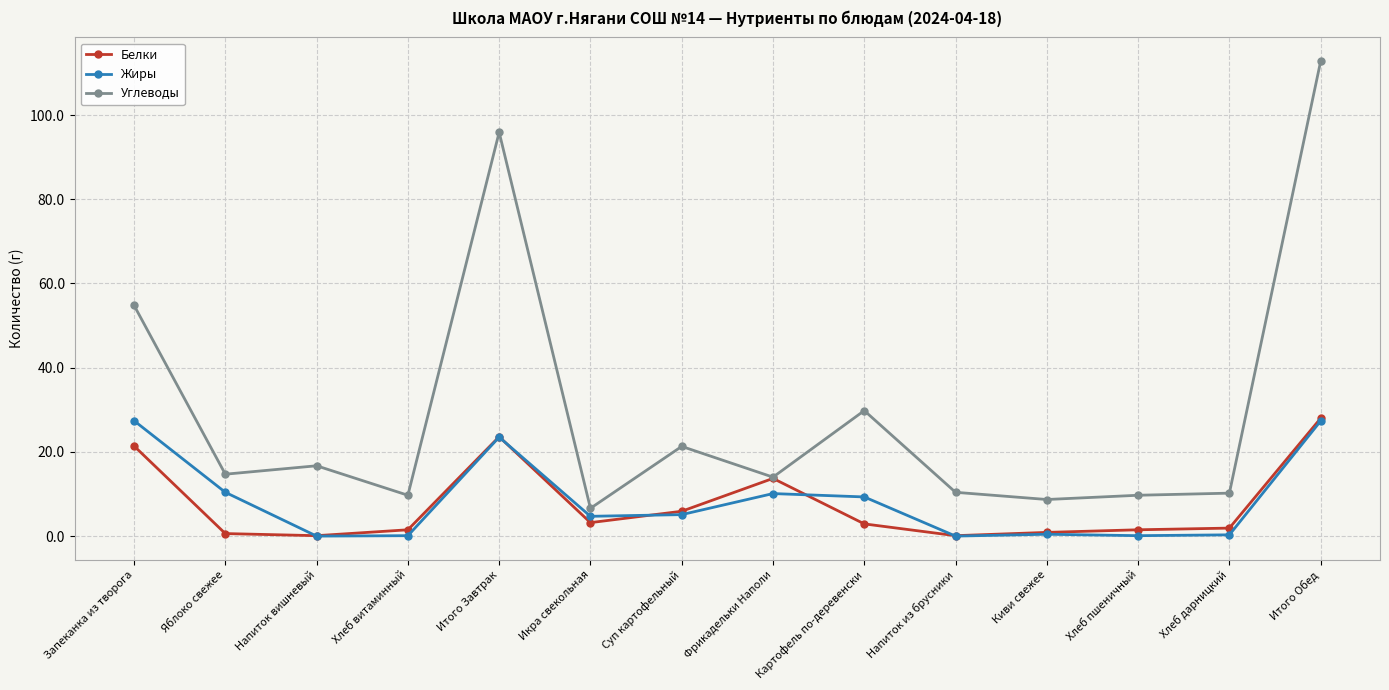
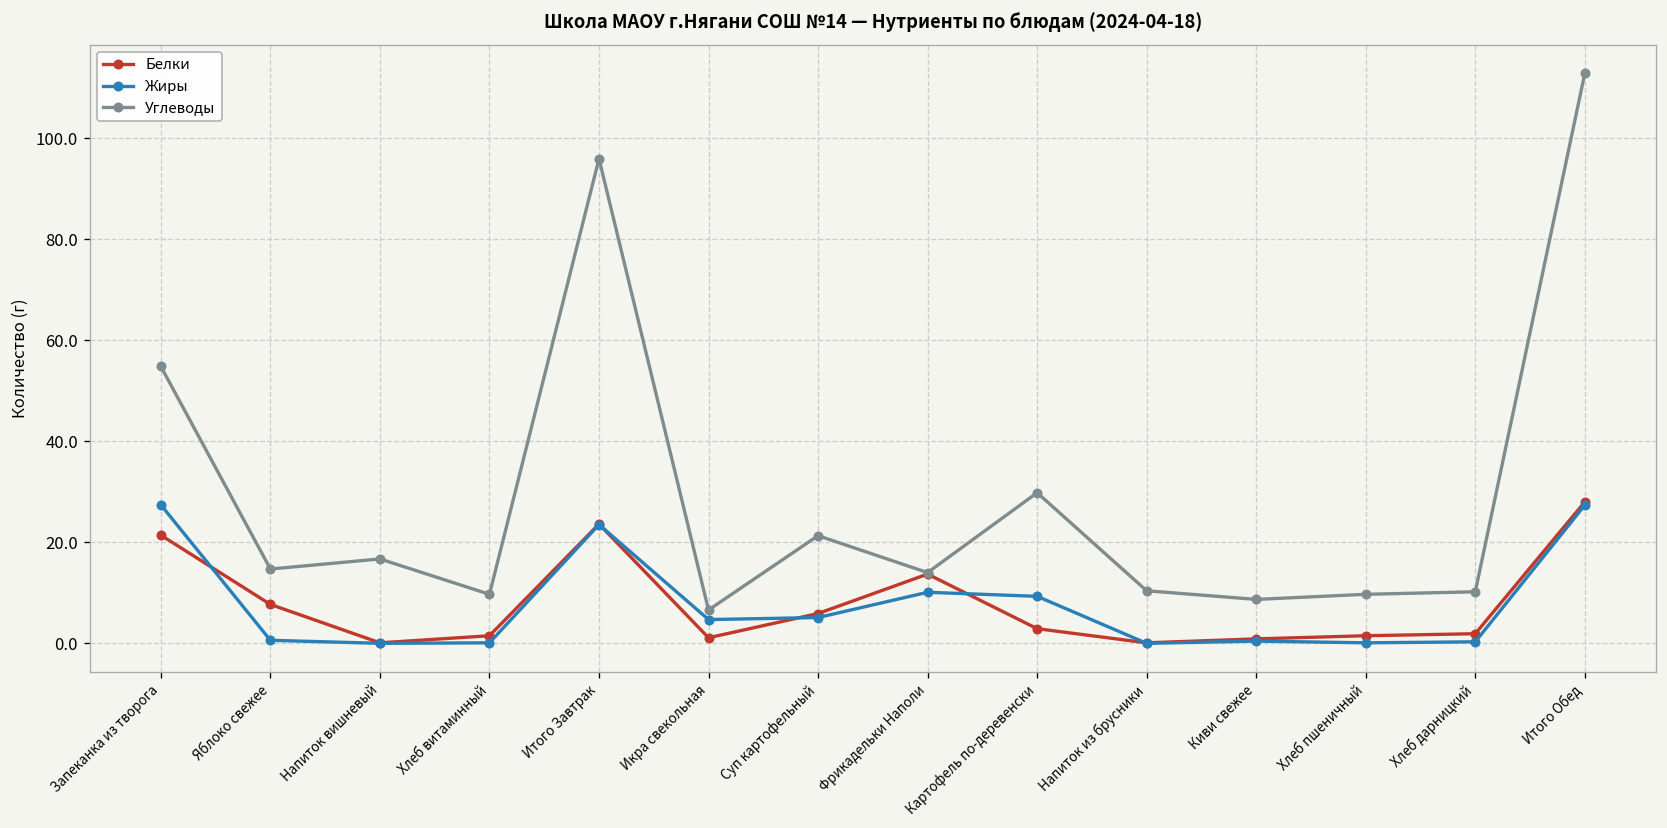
Белки, Яблоко свежее: 1 -> 8
Жиры, Яблоко свежее: 10 -> 1
Белки, Икра свекольная: 3 -> 1
